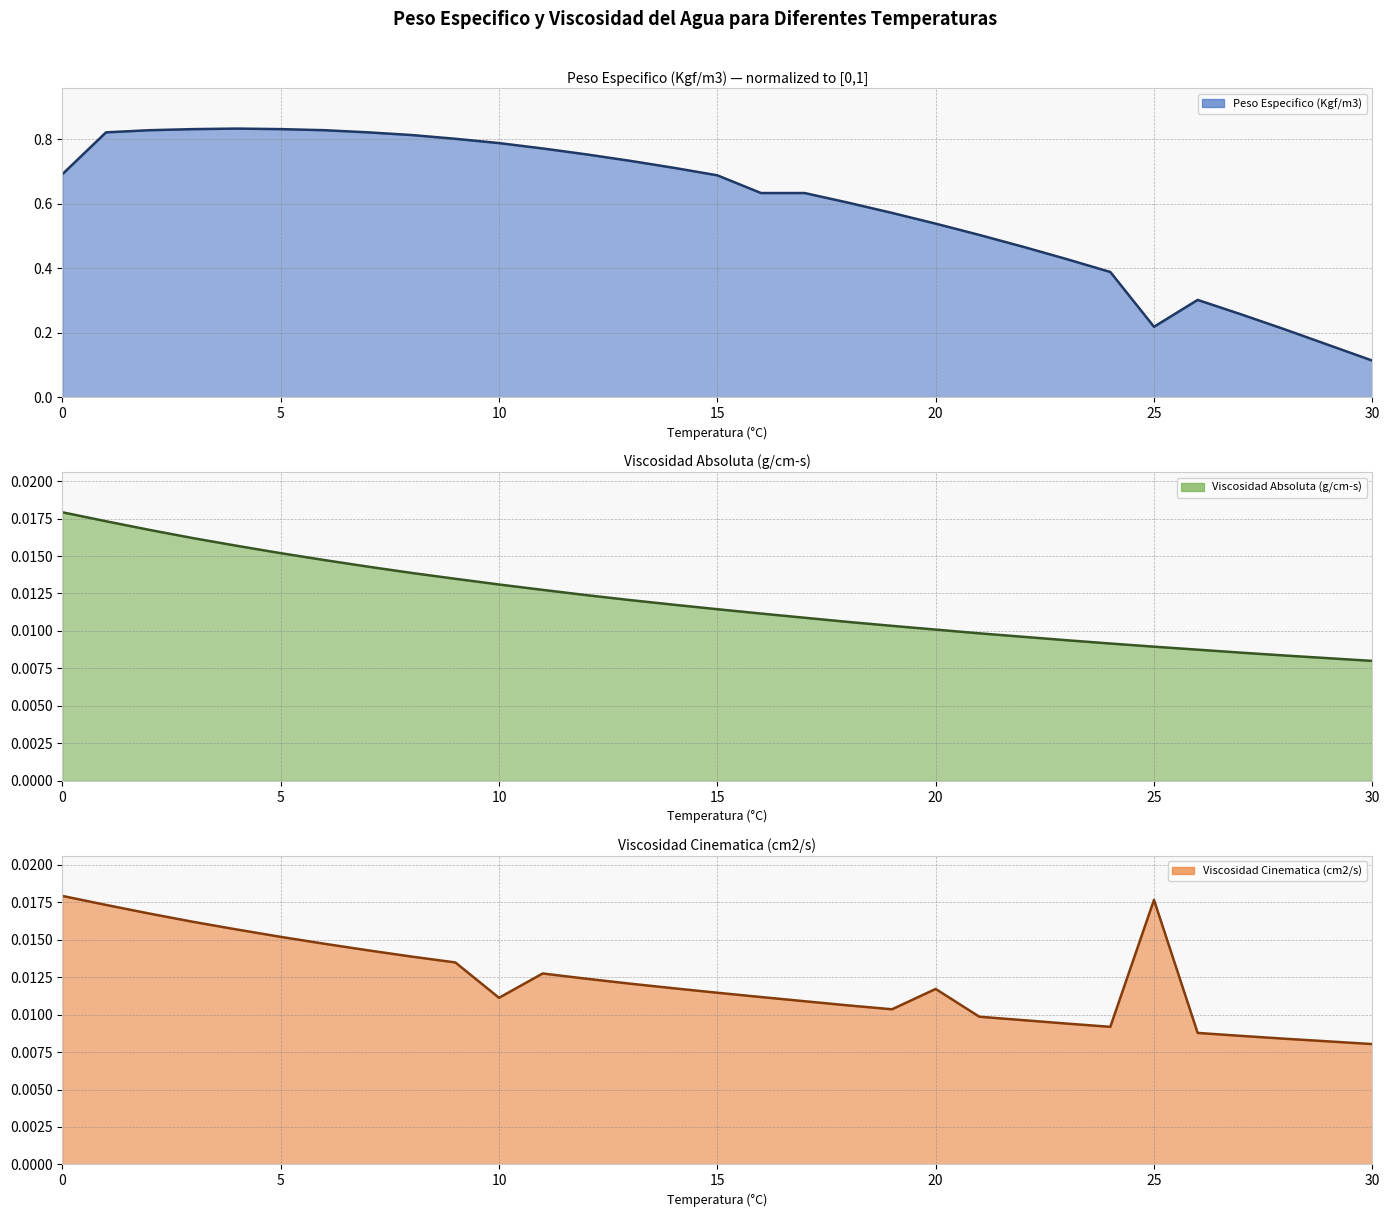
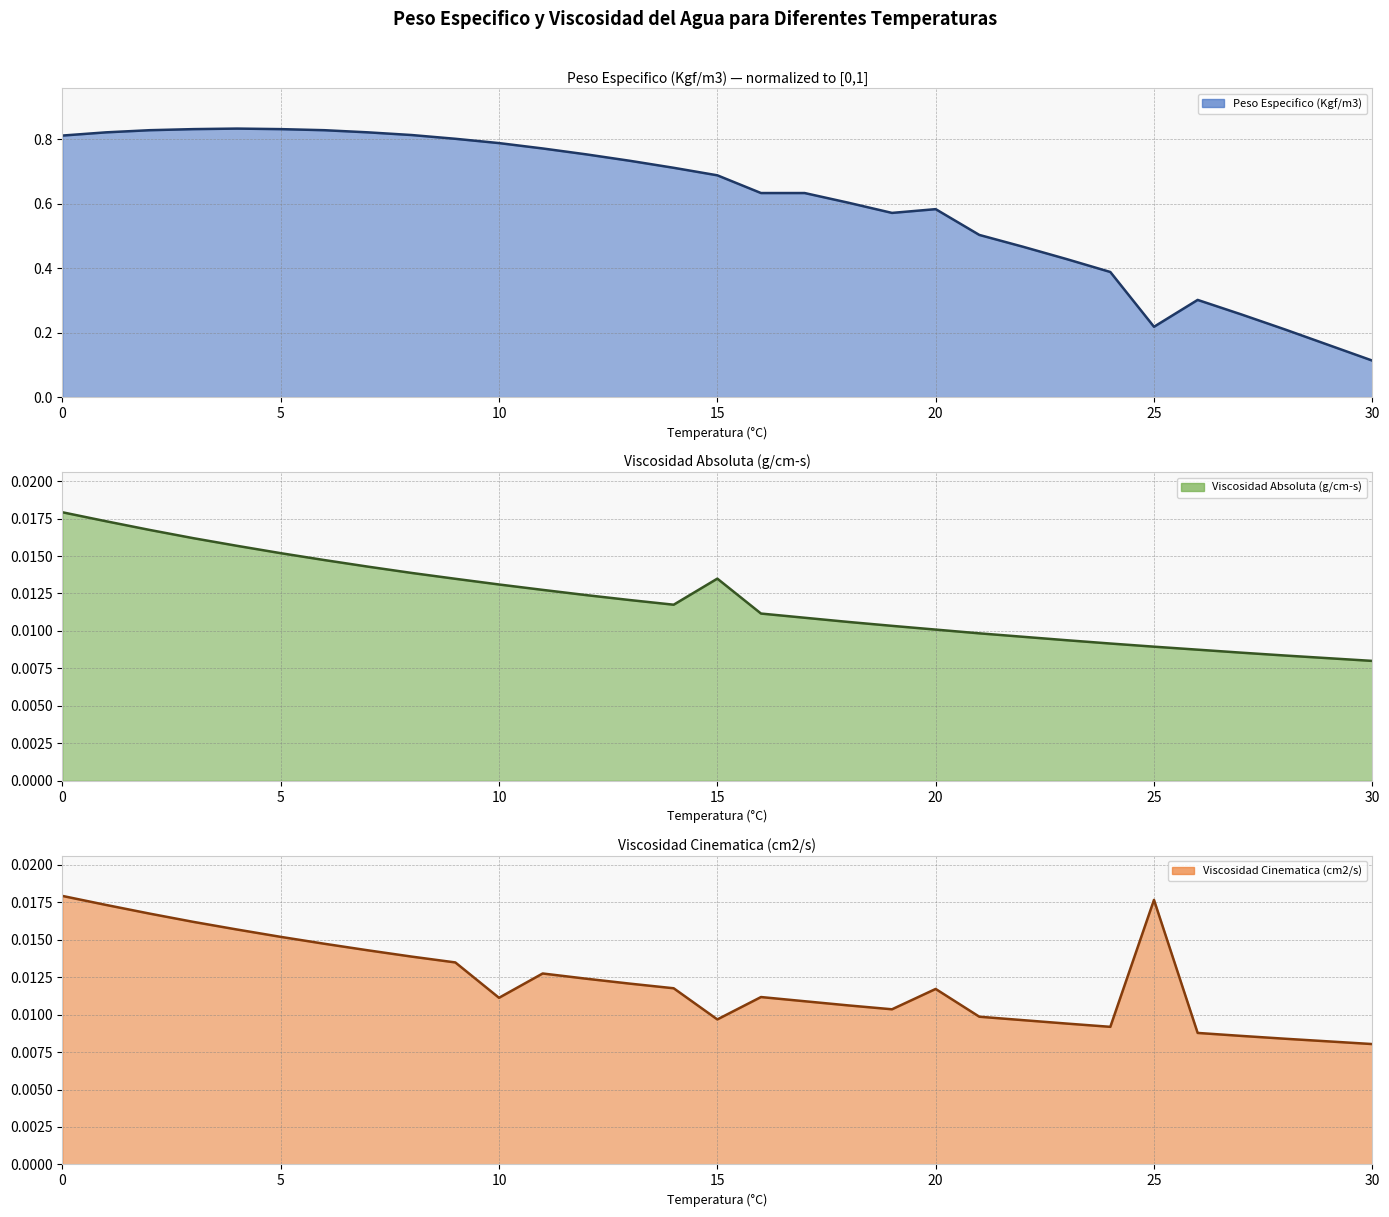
Peso Especifico (Kgf/m3) — normalized to [0,1], 0: 0.69 -> 0.81
Peso Especifico (Kgf/m3) — normalized to [0,1], 20: 0.54 -> 0.58
Viscosidad Absoluta (g/cm-s), 15: 0.0115 -> 0.0135
Viscosidad Cinematica (cm2/s), 15: 0.0115 -> 0.0097
